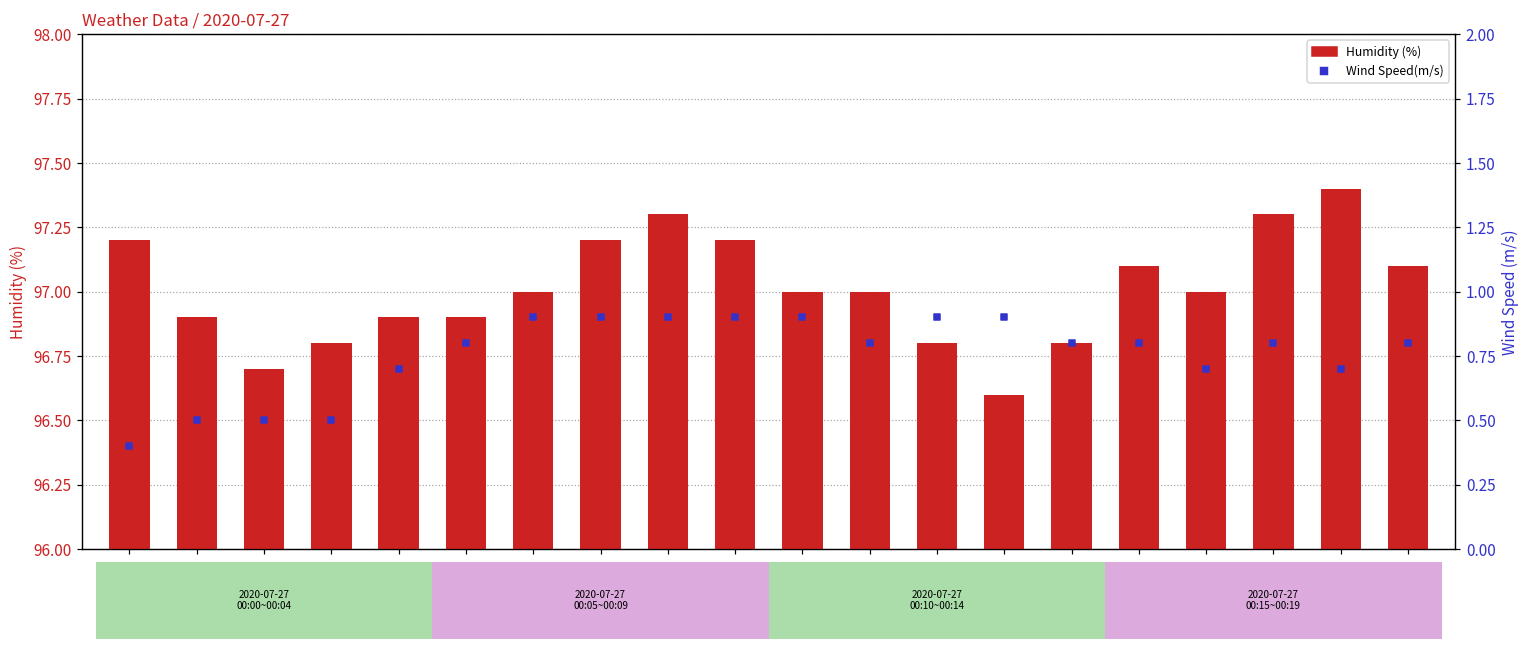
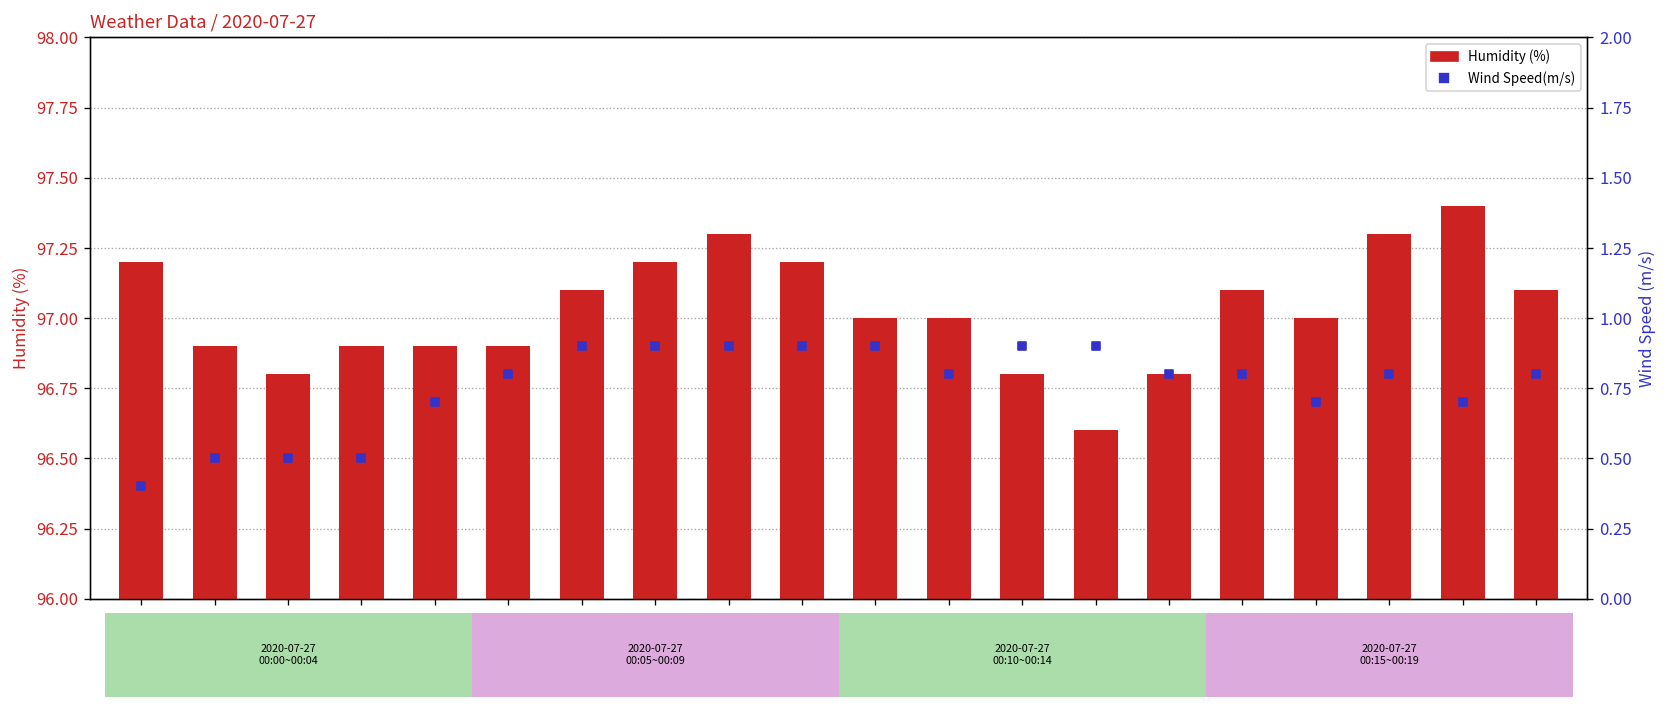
Humidity (%), 00:02: 96.7 -> 96.8
Humidity (%), 00:03: 96.8 -> 96.9
Humidity (%), 00:06: 97.0 -> 97.1
